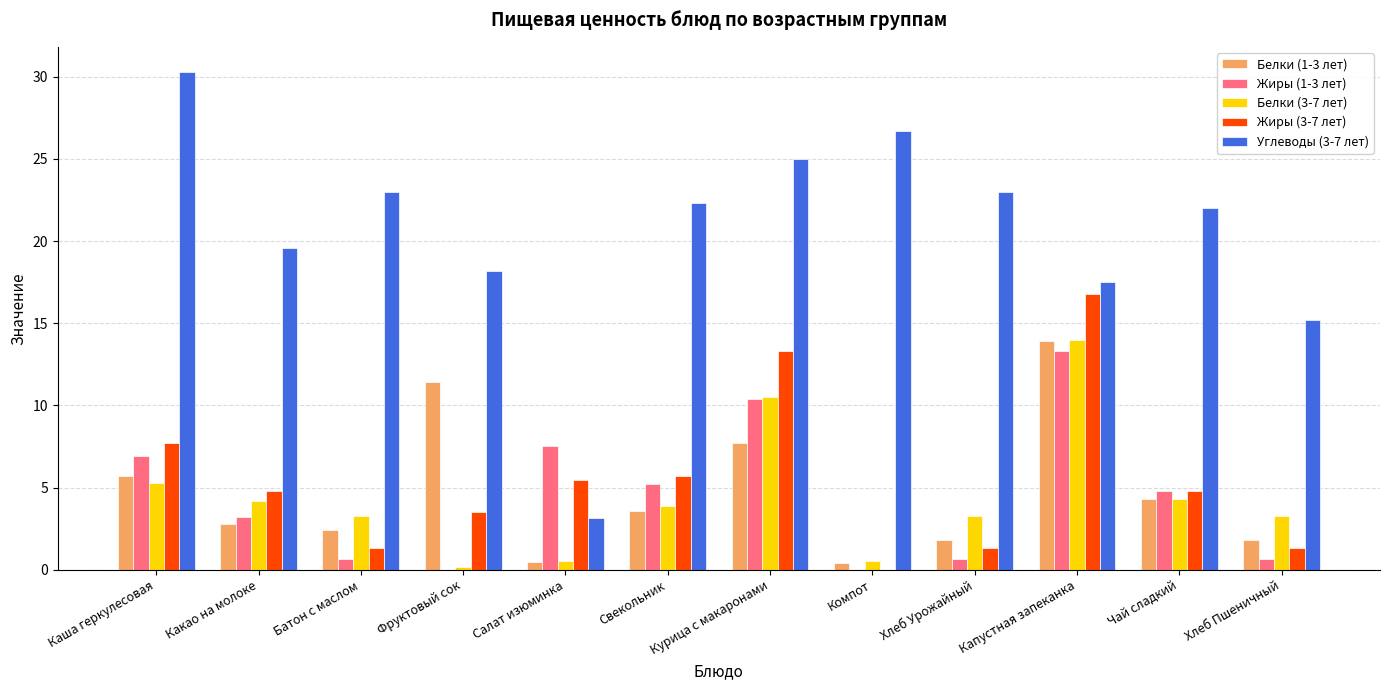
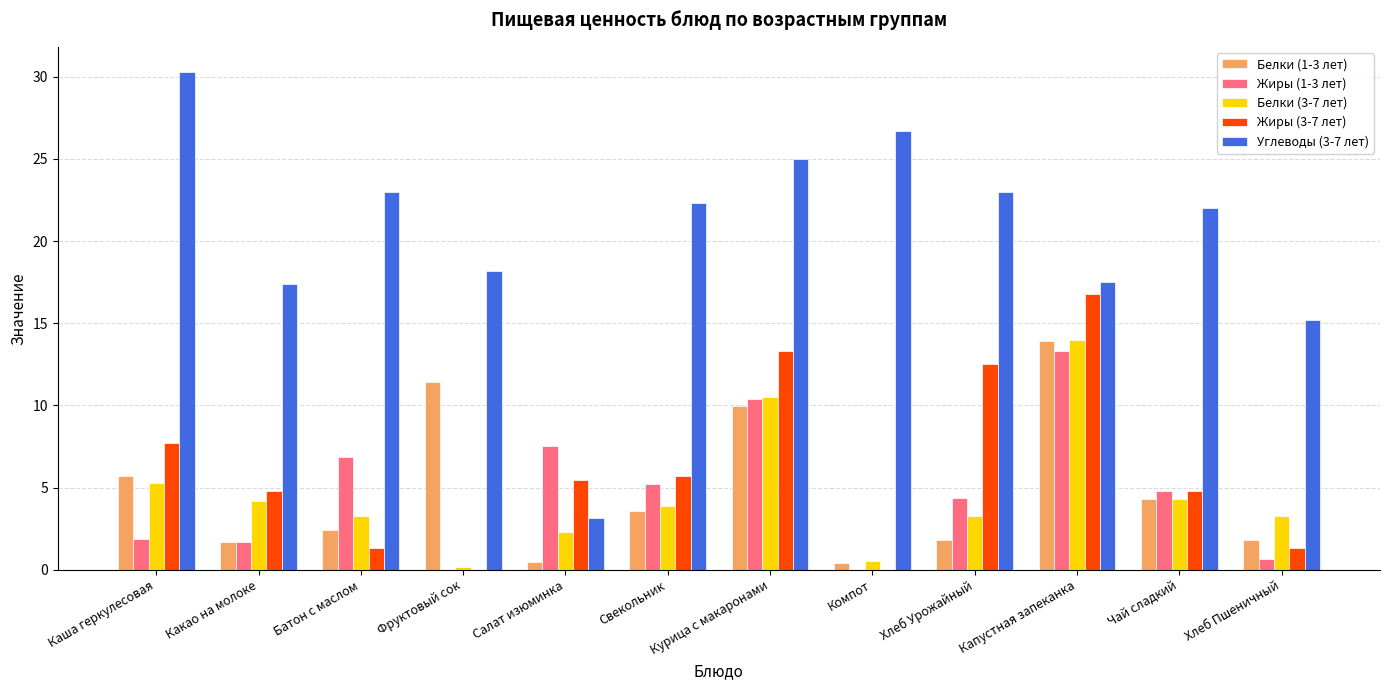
Жиры (1-3 лет), Каша геркулесовая: 6.9 -> 1.9
Белки (1-3 лет), Какао на молоке: 2.8 -> 1.7
Жиры (1-3 лет), Какао на молоке: 3.2 -> 1.7
Углеводы (3-7 лет), Какао на молоке: 19.6 -> 17.4
Жиры (1-3 лет), Батон с маслом: 0.7 -> 6.9
Жиры (3-7 лет), Фруктовый сок: 3.5 -> 0.0
Белки (3-7 лет), Салат изюминка: 0.5 -> 2.3
Белки (1-3 лет), Курица с макаронами: 7.7 -> 9.9
Жиры (1-3 лет), Хлеб Урожайный: 0.7 -> 4.4
Жиры (3-7 лет), Хлеб Урожайный: 1.3 -> 12.5
